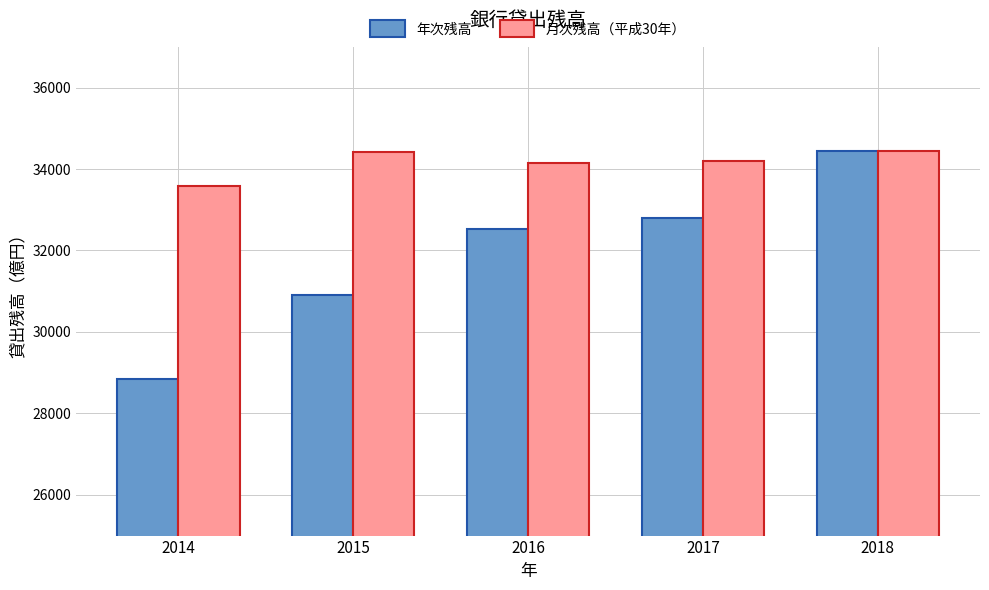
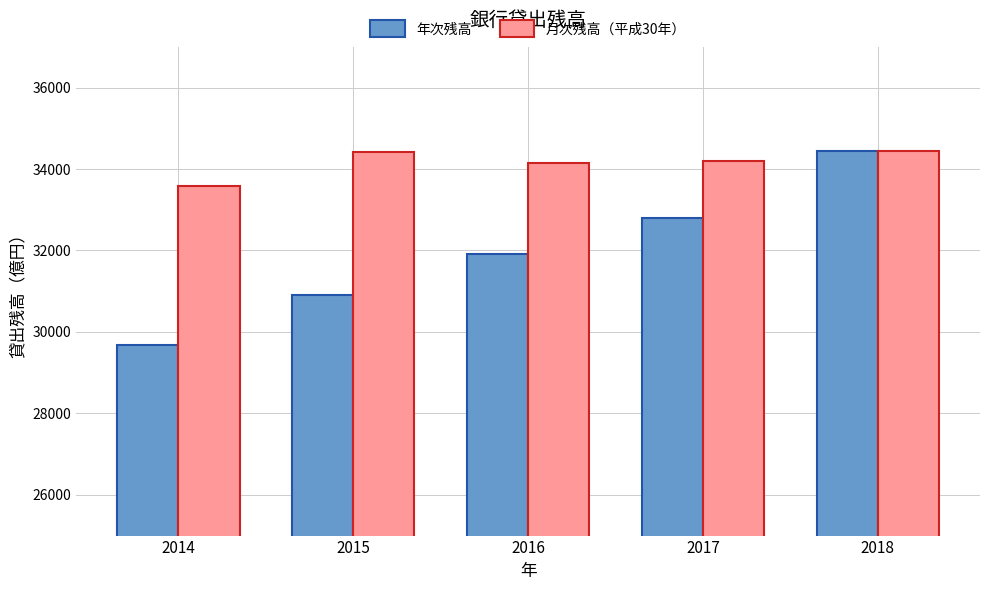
年次残高, 2014: 28800 -> 29700
年次残高, 2016: 32500 -> 31900
